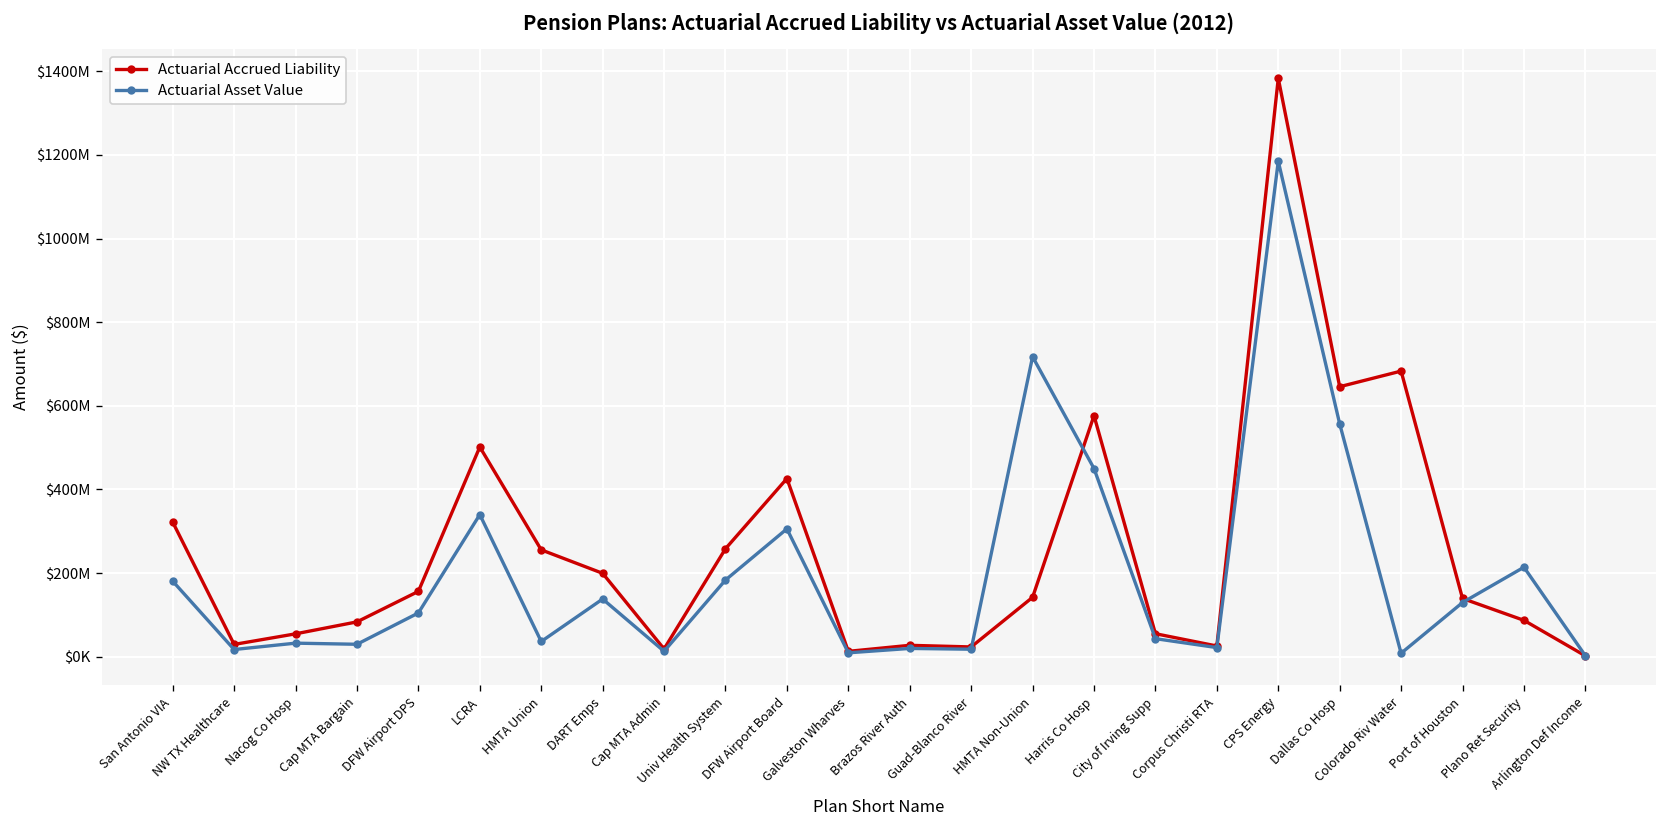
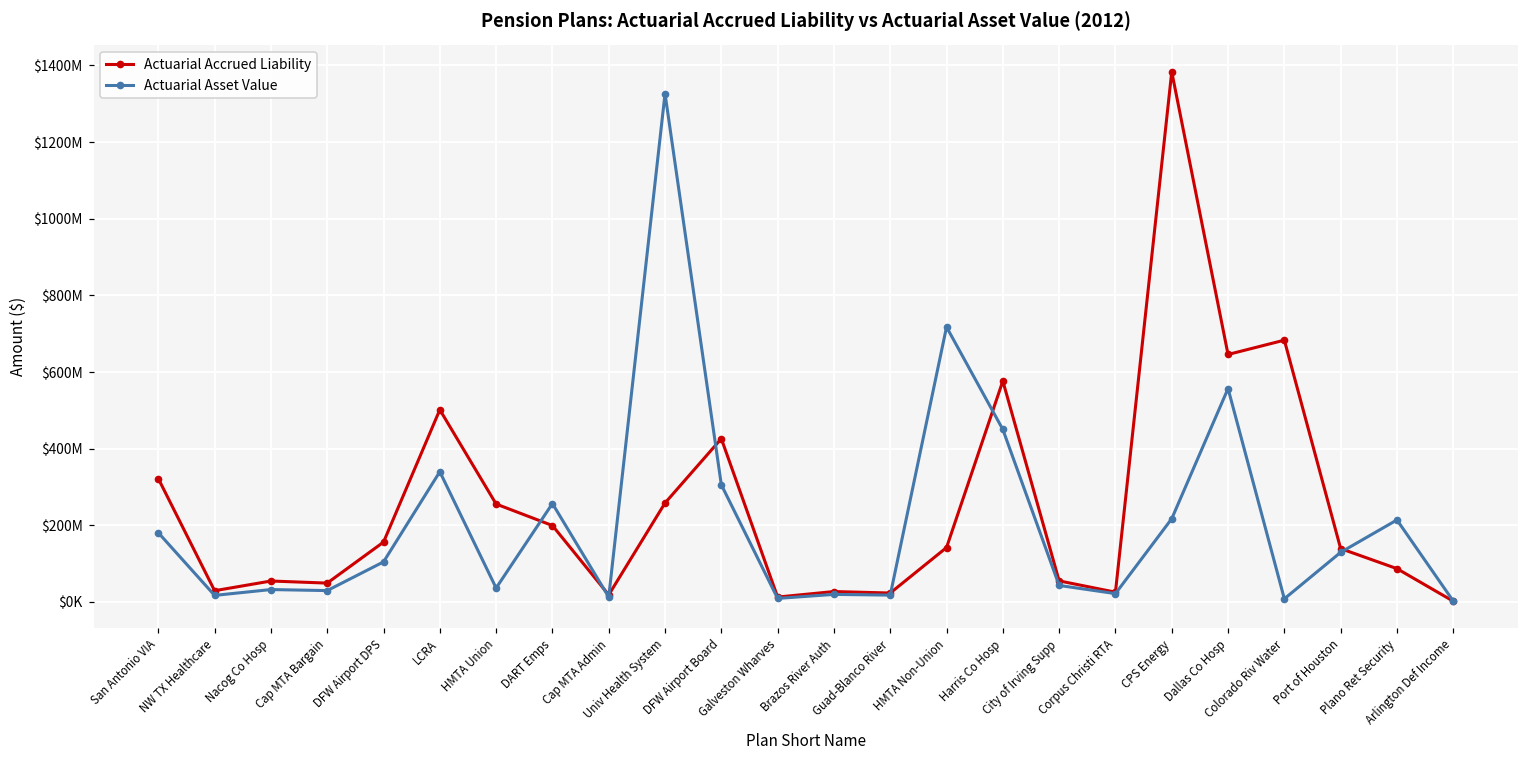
Actuarial Accrued Liability, Cap MTA Bargain: $80000000 -> $50000000
Actuarial Asset Value, DART Emps: $140000000 -> $260000000
Actuarial Asset Value, Univ Health System: $180000000 -> $1330000000
Actuarial Asset Value, CPS Energy: $1190000000 -> $220000000
